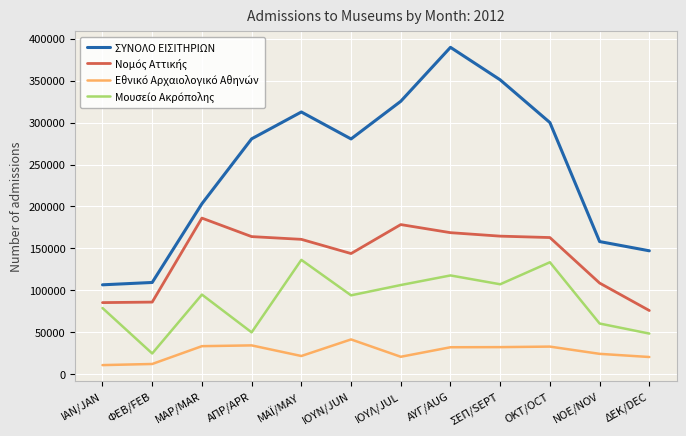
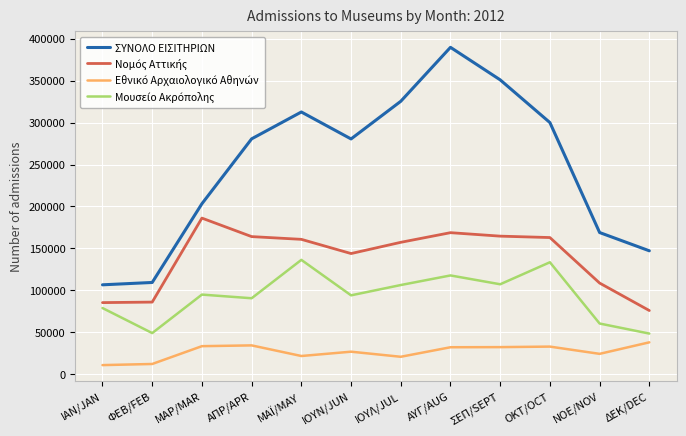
Μουσείο Ακρόπολης, ΦΕΒ/FEB: 20000 -> 50000
Μουσείο Ακρόπολης, ΑΠΡ/APR: 50000 -> 90000
Εθνικό Αρχαιολογικό Αθηνών, ΙΟΥΝ/JUN: 40000 -> 30000
Νομός Αττικής, ΙΟΥΛ/JUL: 180000 -> 160000
ΣΥΝΟΛΟ ΕΙΣΙΤΗΡΙΩΝ, ΝΟΕ/NOV: 160000 -> 170000
Εθνικό Αρχαιολογικό Αθηνών, ΔΕΚ/DEC: 20000 -> 40000
